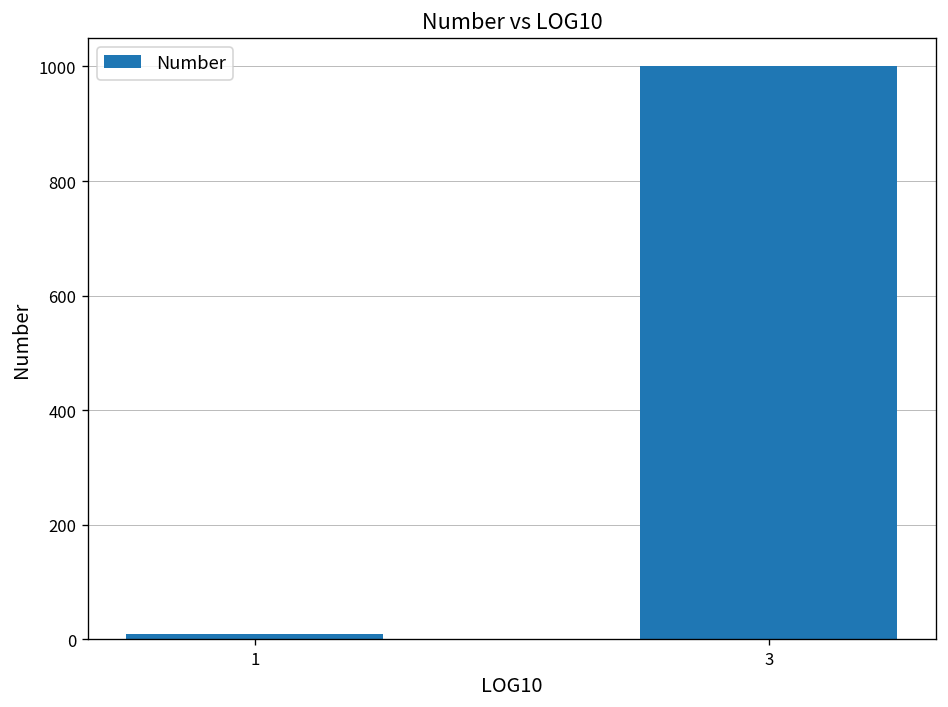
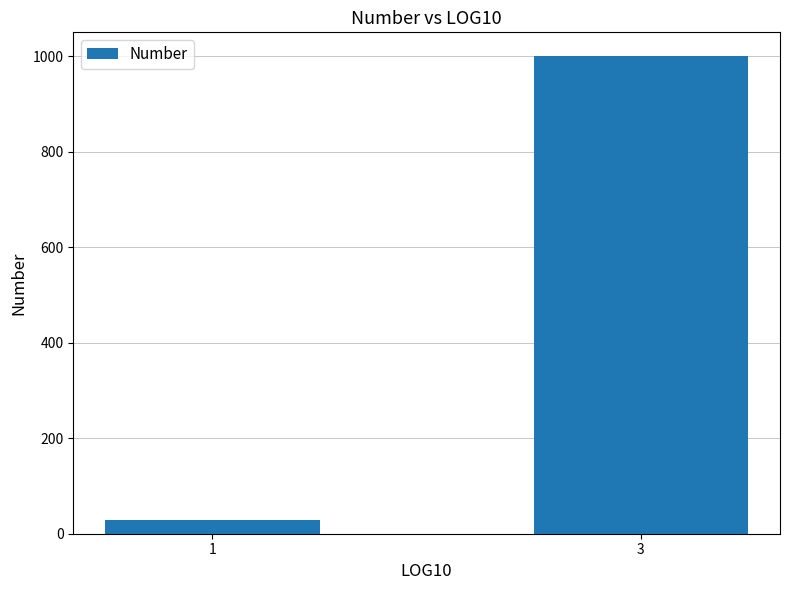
1: 10 -> 30
